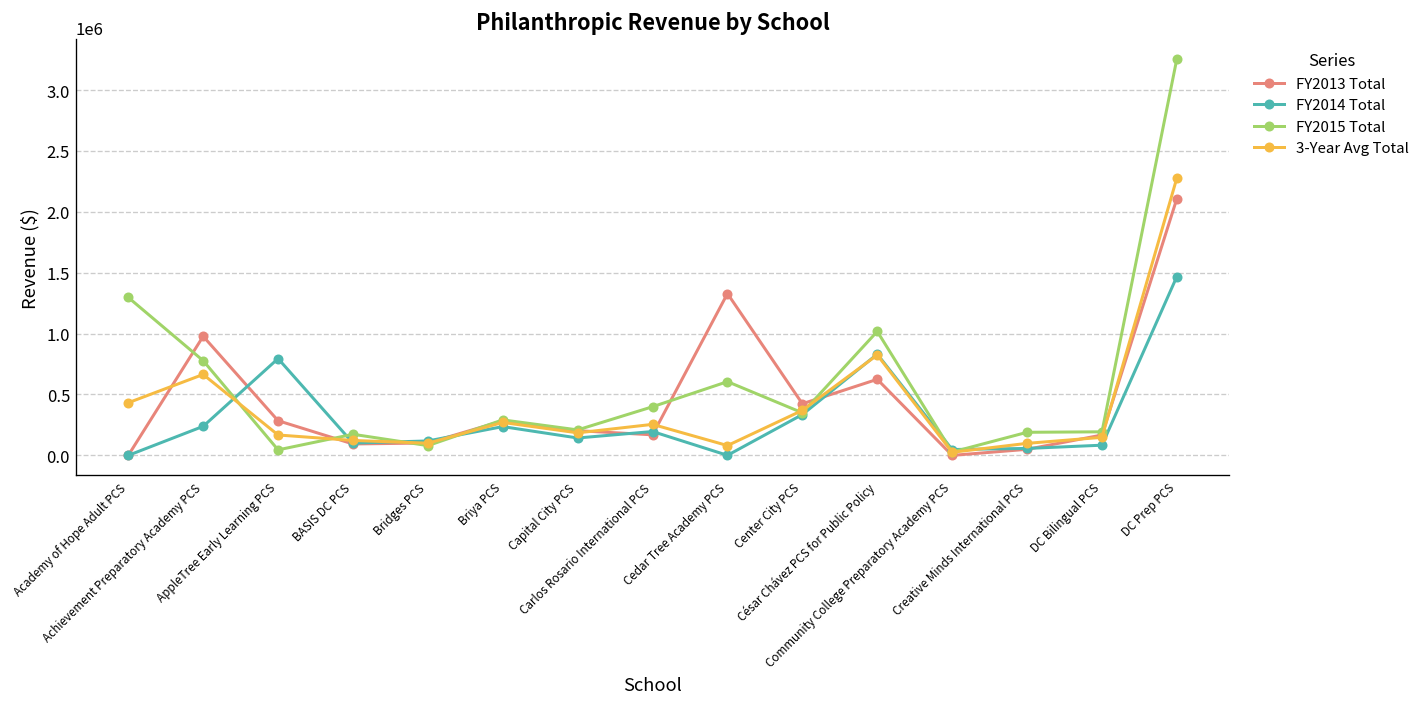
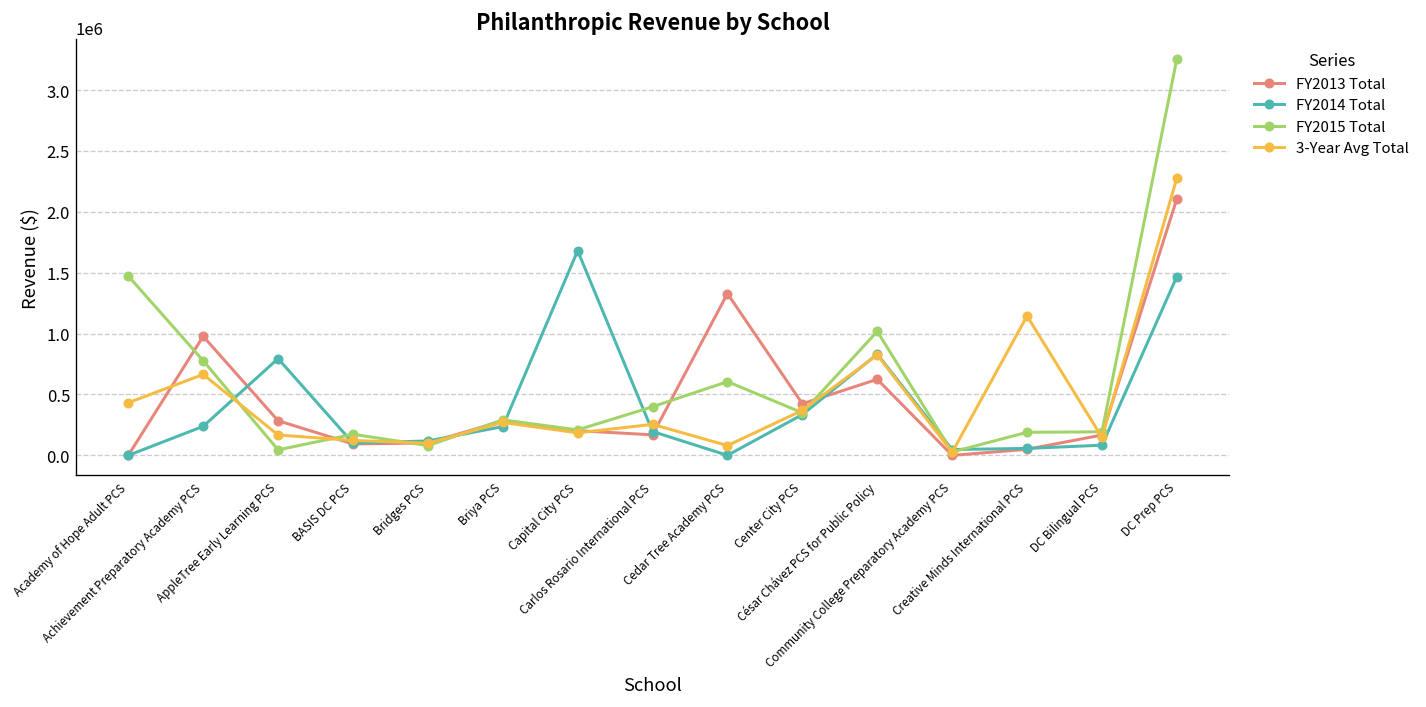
FY2015 Total, Academy of Hope Adult PCS: 1300000 -> 1470000
FY2014 Total, Capital City PCS: 140000 -> 1680000
3-Year Avg Total, Creative Minds International PCS: 100000 -> 1140000
